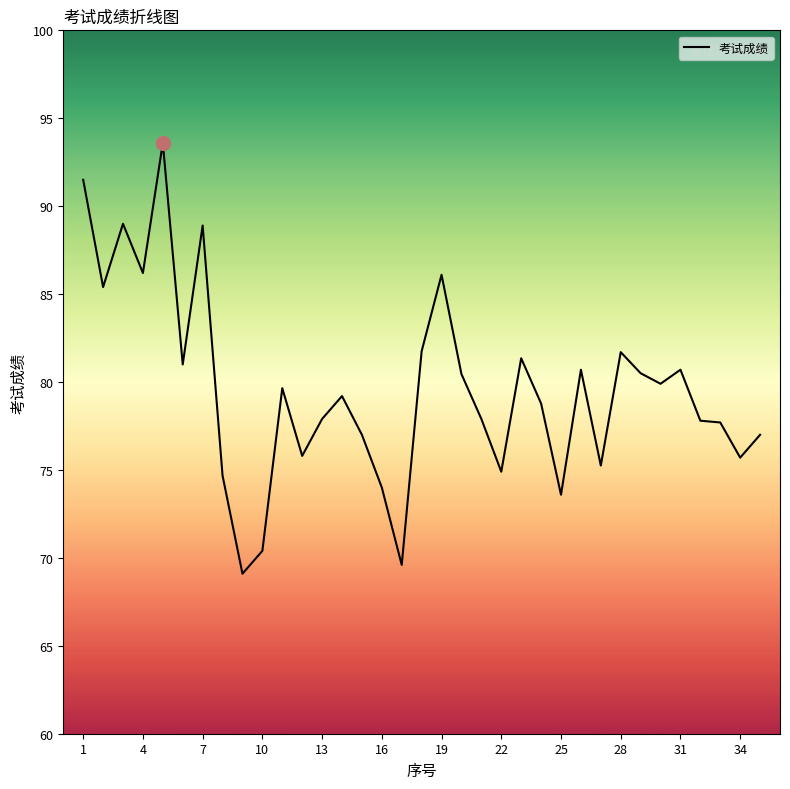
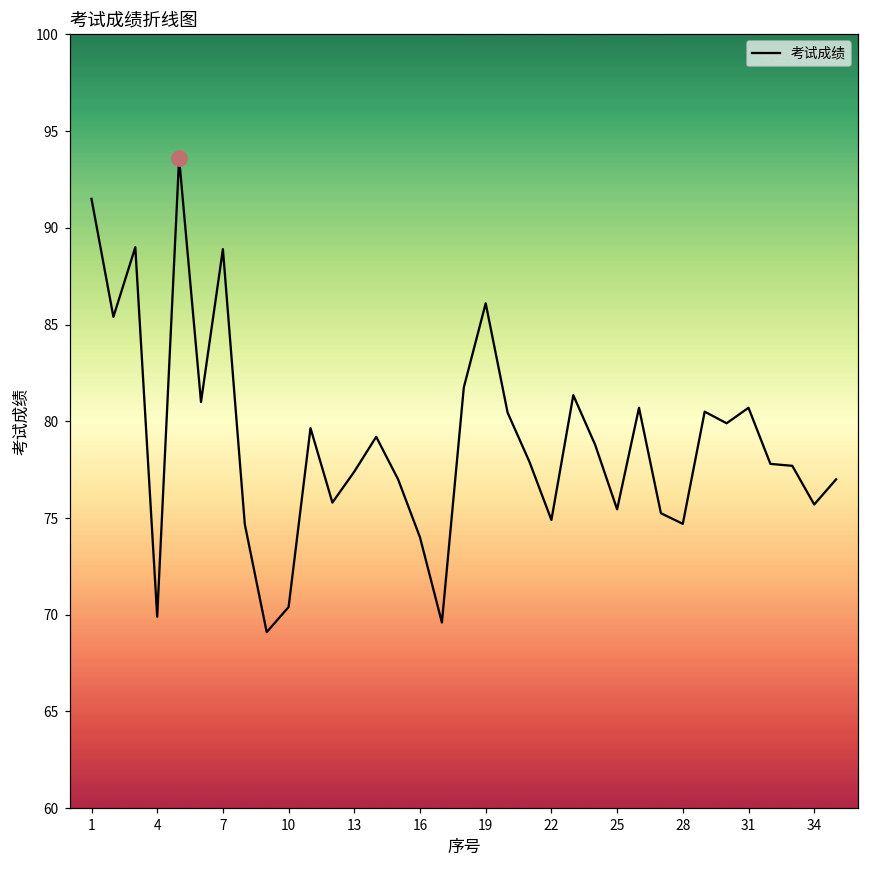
考试成绩, 4: 86.2 -> 69.9
考试成绩, 13: 77.9 -> 77.4
考试成绩, 25: 73.6 -> 75.5
考试成绩, 28: 81.7 -> 74.7
